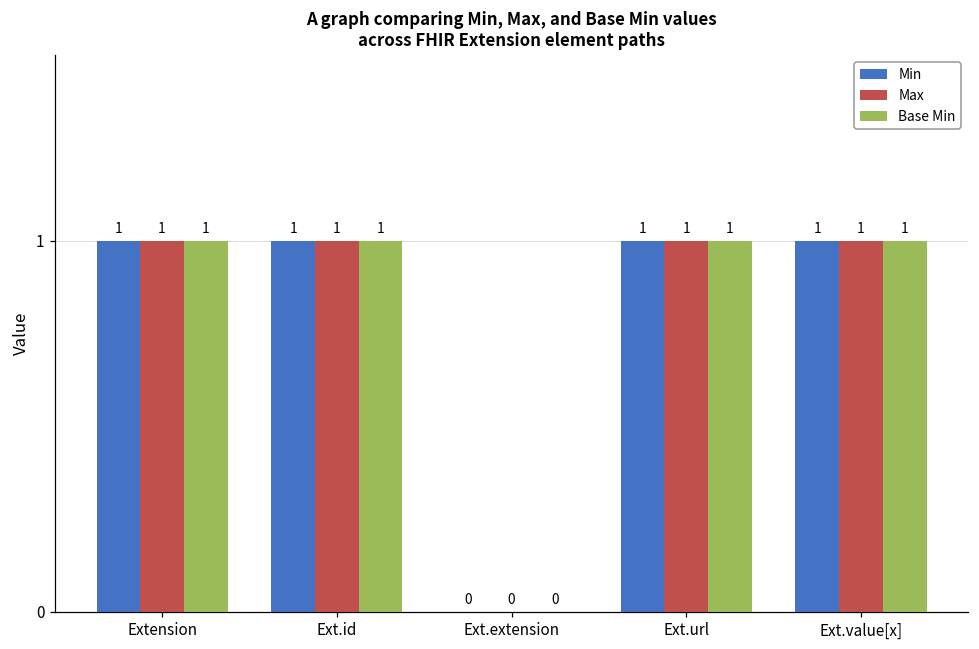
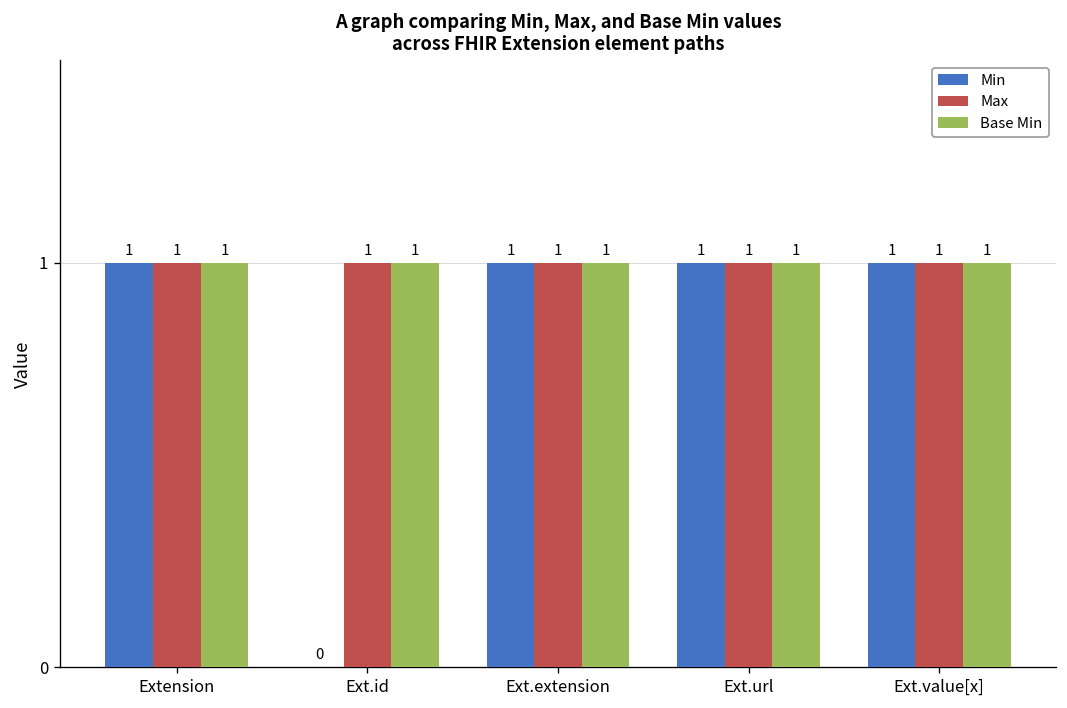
Min, Ext.id: 1 -> 0
Min, Ext.extension: 0 -> 1
Max, Ext.extension: 0 -> 1
Base Min, Ext.extension: 0 -> 1
